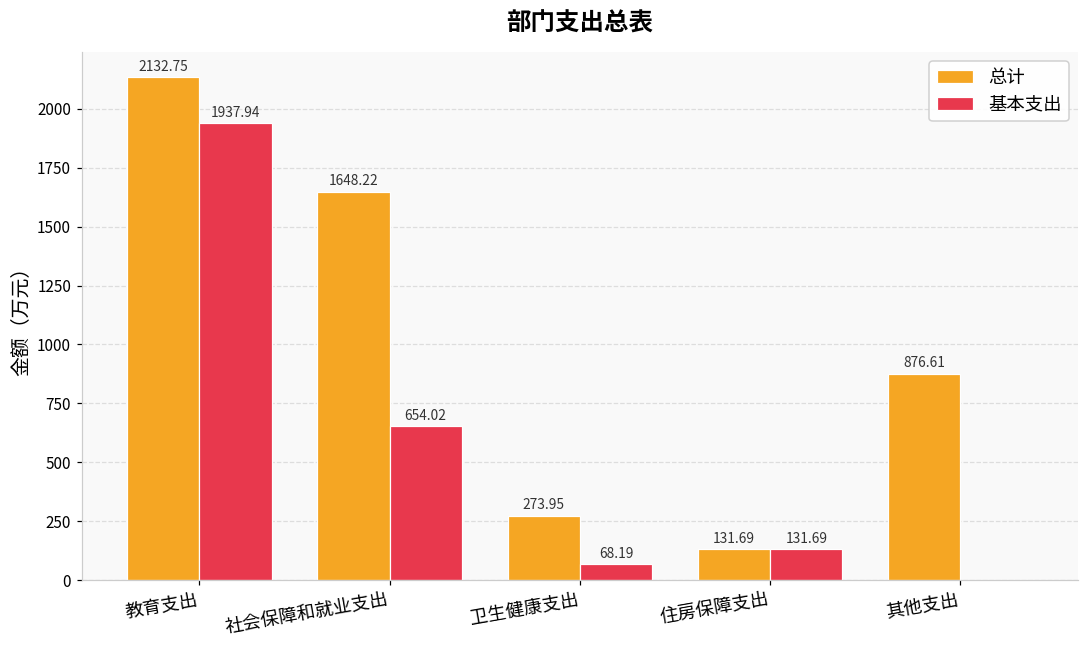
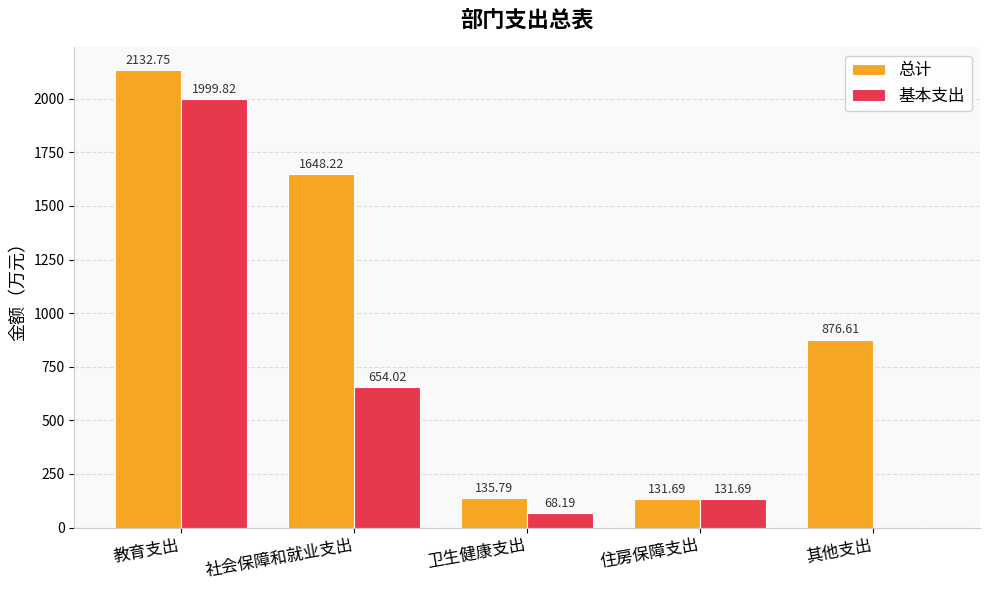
基本支出, 教育支出: 1937.94 -> 1999.82
总计, 卫生健康支出: 273.95 -> 135.79
